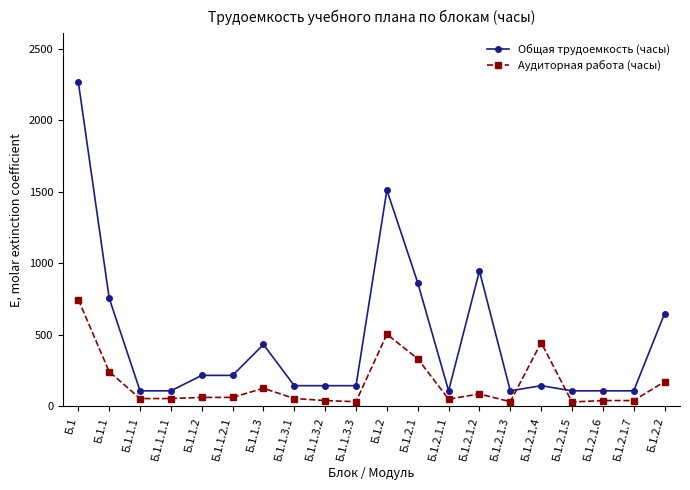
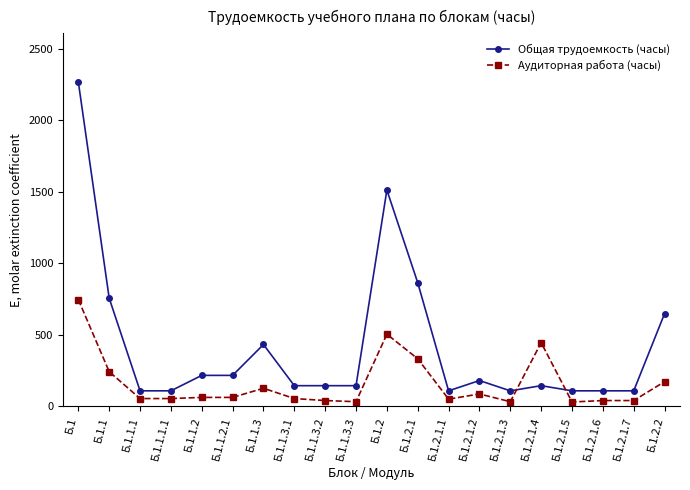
Общая трудоемкость (часы), Б.1.2.1.2: 950 -> 180
